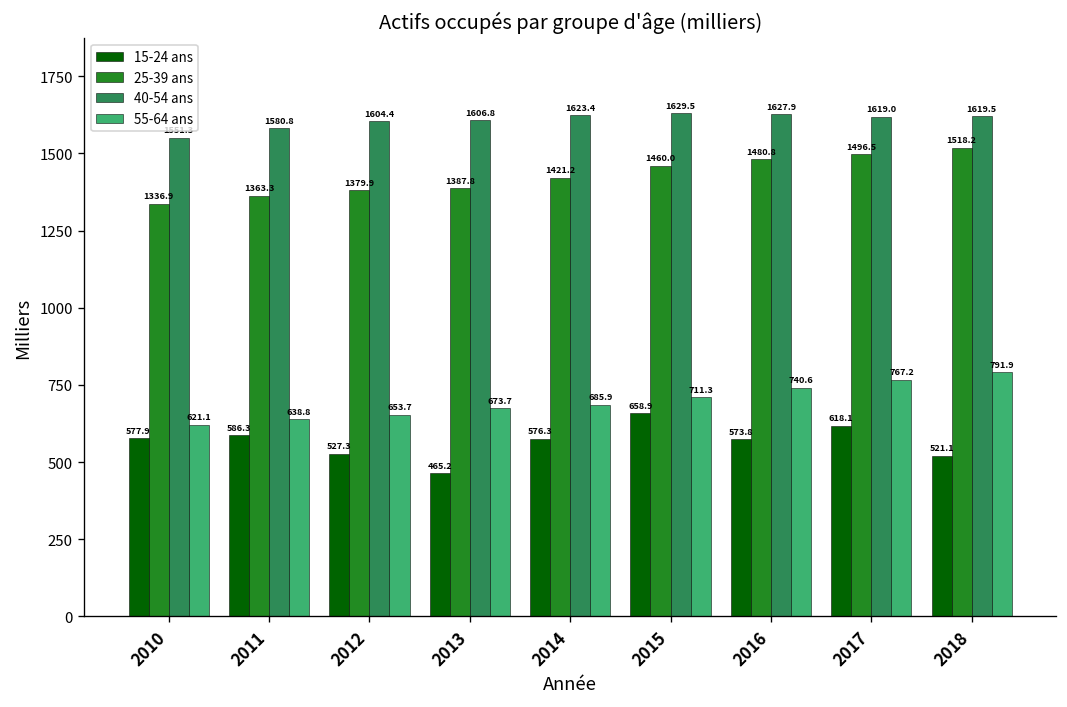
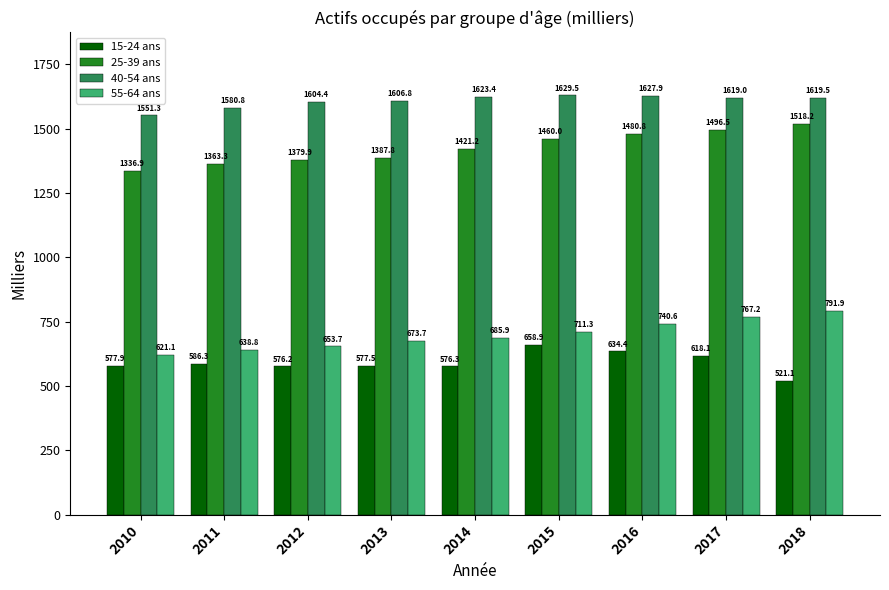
15-24 ans, 2012: 527.3 -> 576.2
15-24 ans, 2013: 465.2 -> 577.5
15-24 ans, 2016: 573.8 -> 634.4
